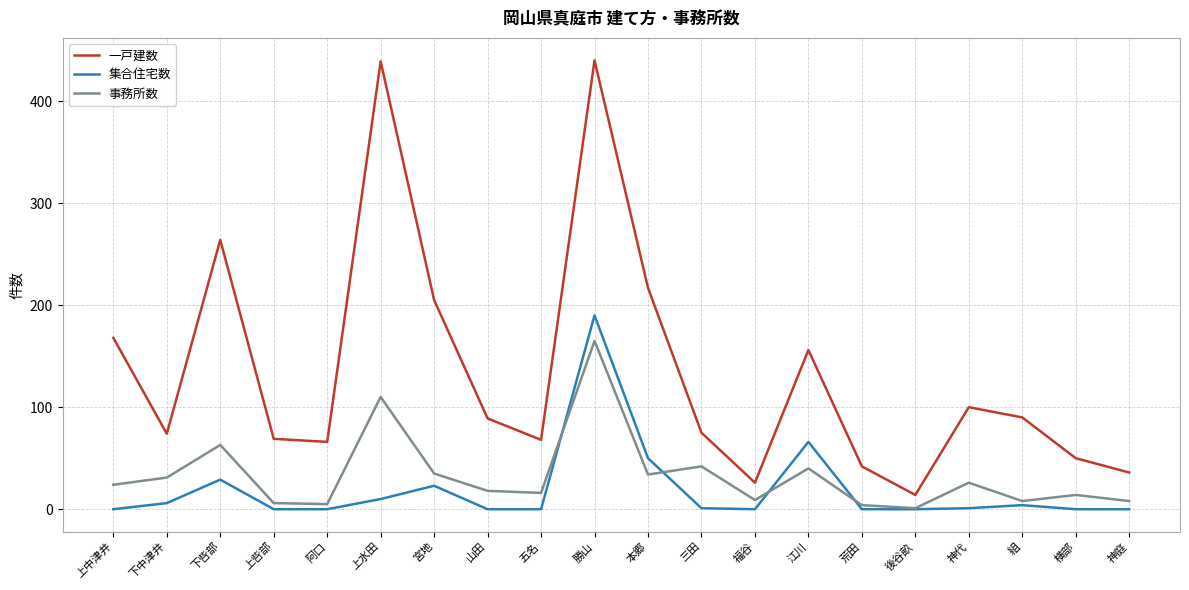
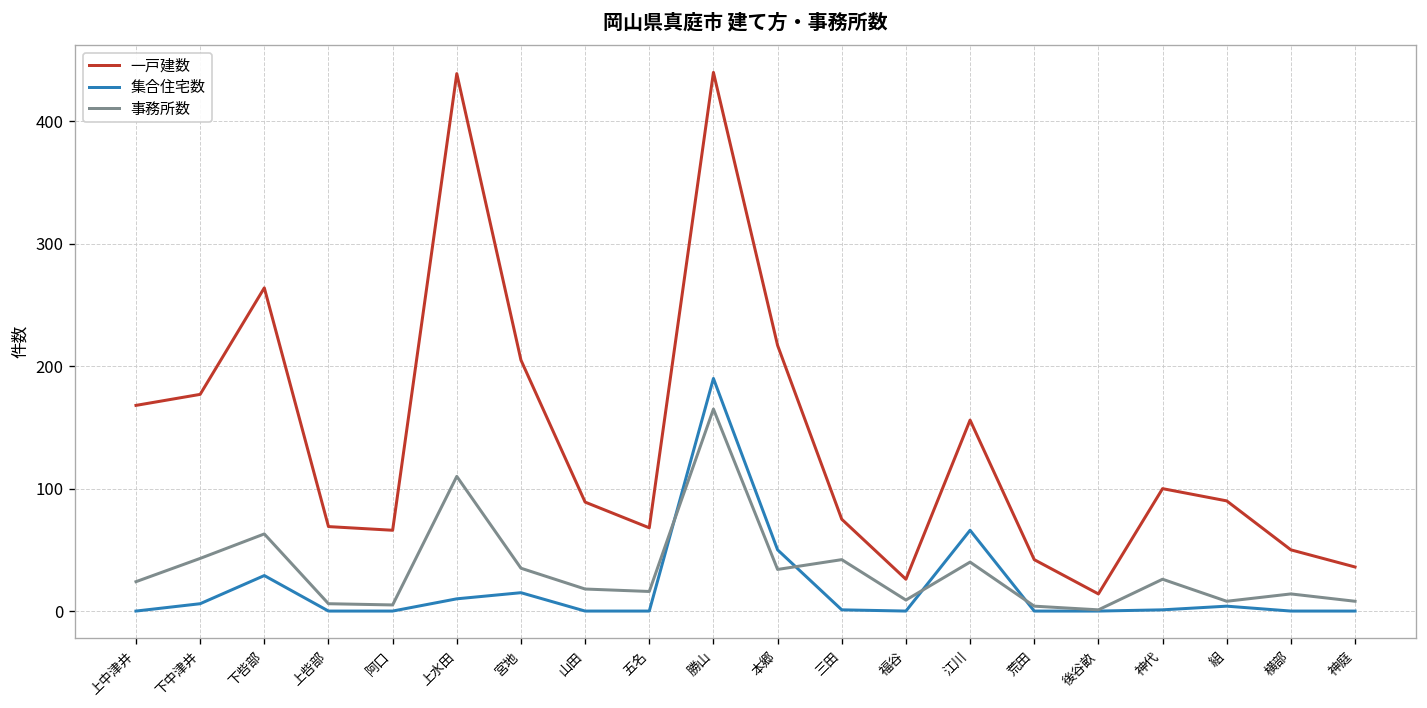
一戸建数, 下中津井: 74 -> 177
事務所数, 下中津井: 31 -> 43
集合住宅数, 宮地: 23 -> 15
